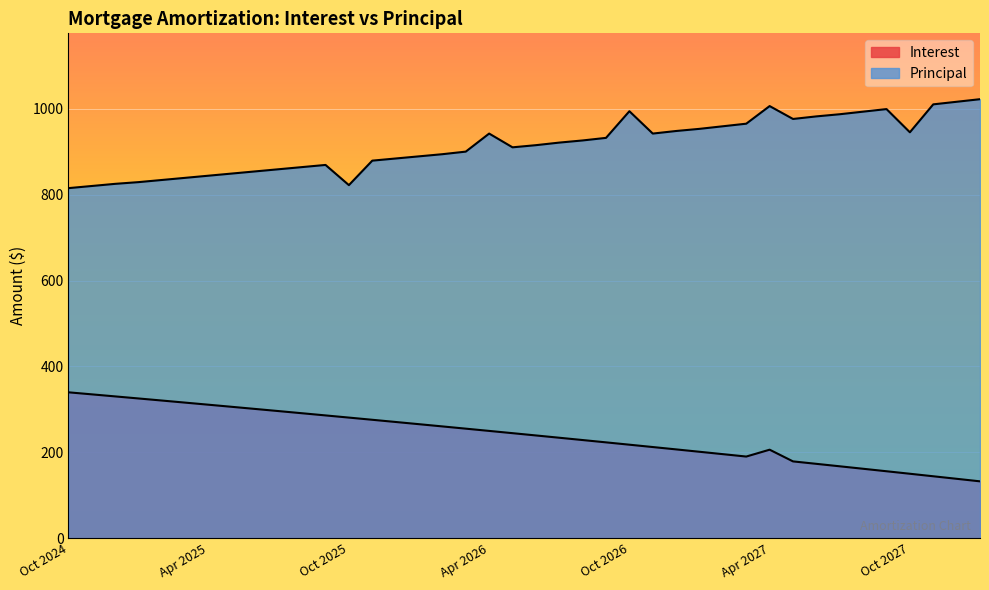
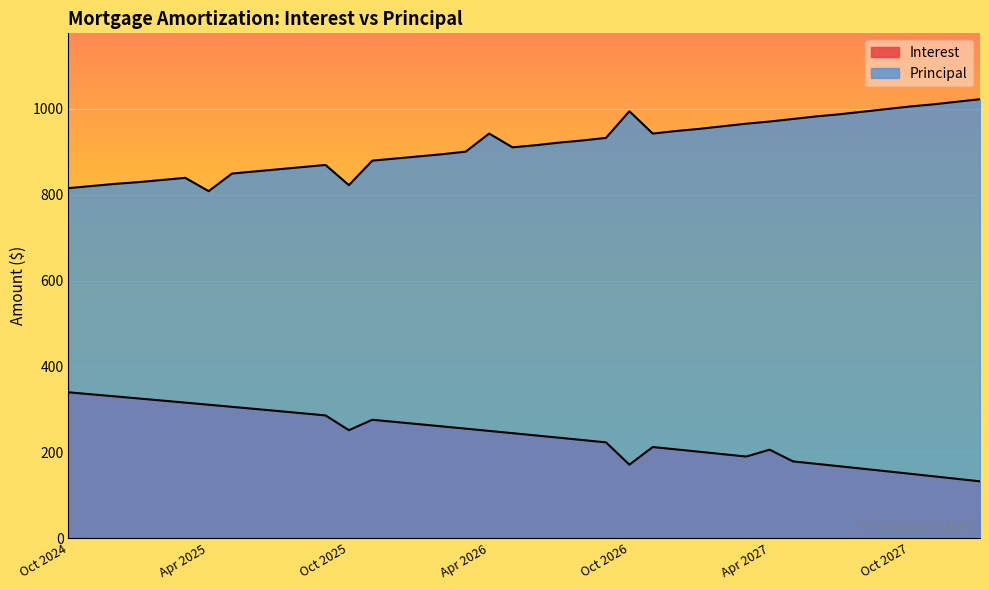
Principal, Apr 2025: 840 -> 810
Interest, Oct 2025: 280 -> 250
Interest, Oct 2026: 220 -> 170
Principal, Apr 2027: 1010 -> 970
Principal, Oct 2027: 950 -> 1010
